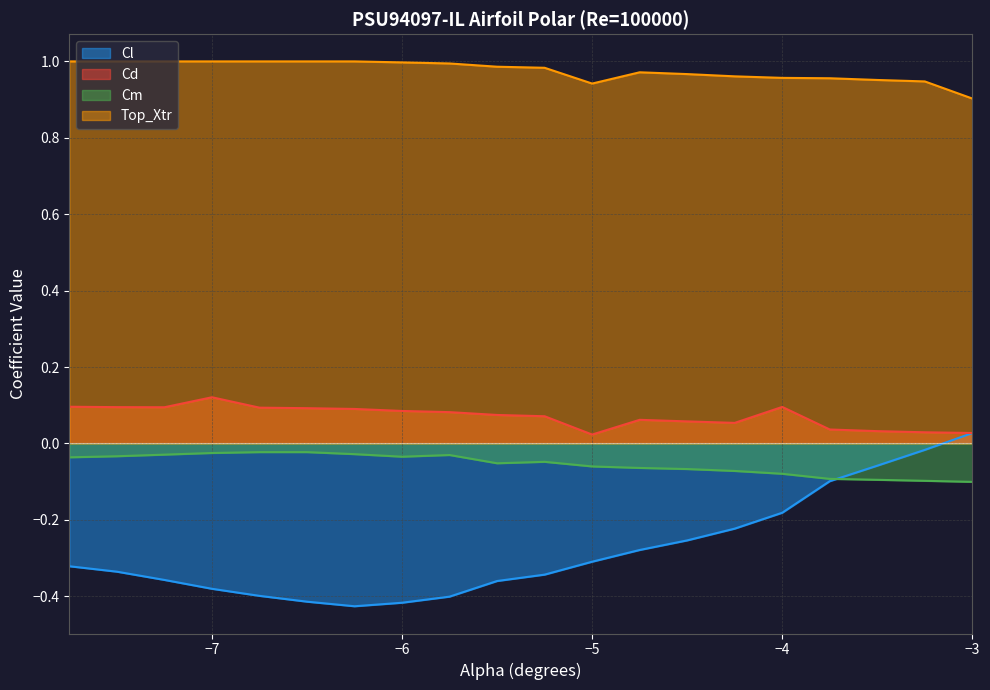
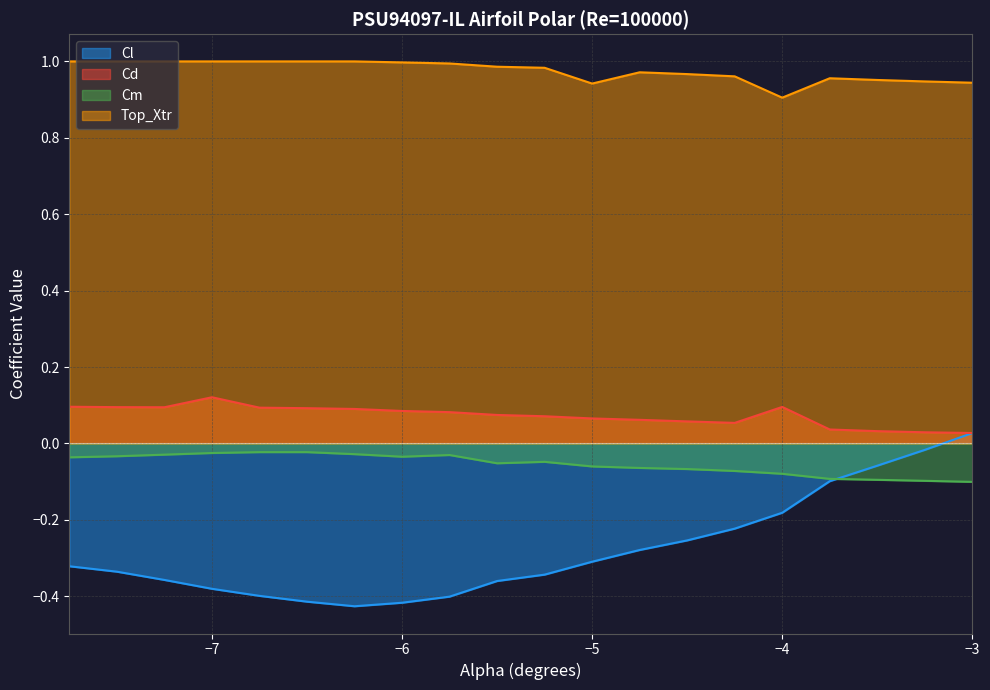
Cd, −5: 0.02 -> 0.07
Top_Xtr, −4: 0.96 -> 0.91
Top_Xtr, −3: 0.90 -> 0.94
